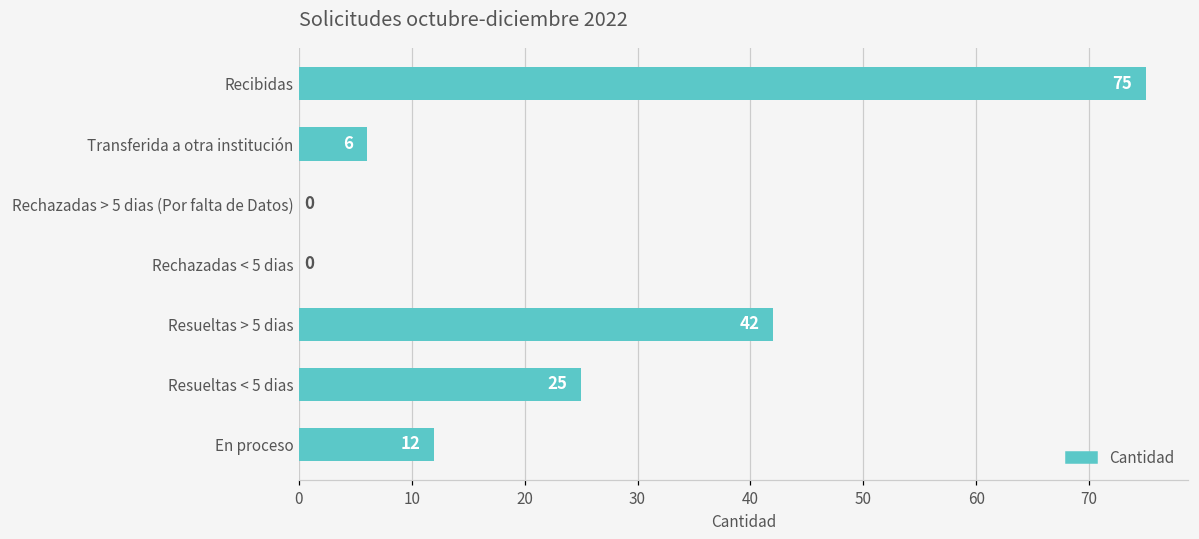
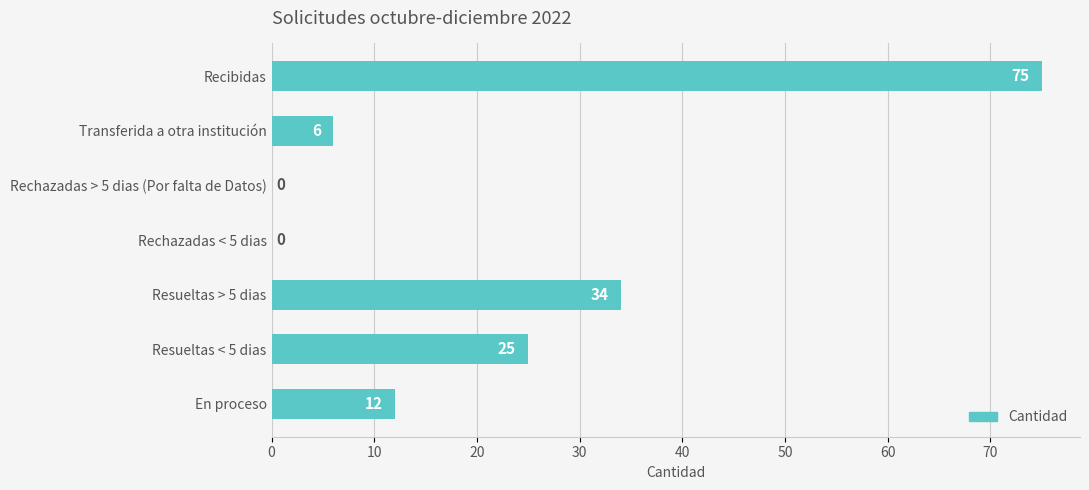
Resueltas > 5 dias: 42 -> 34
